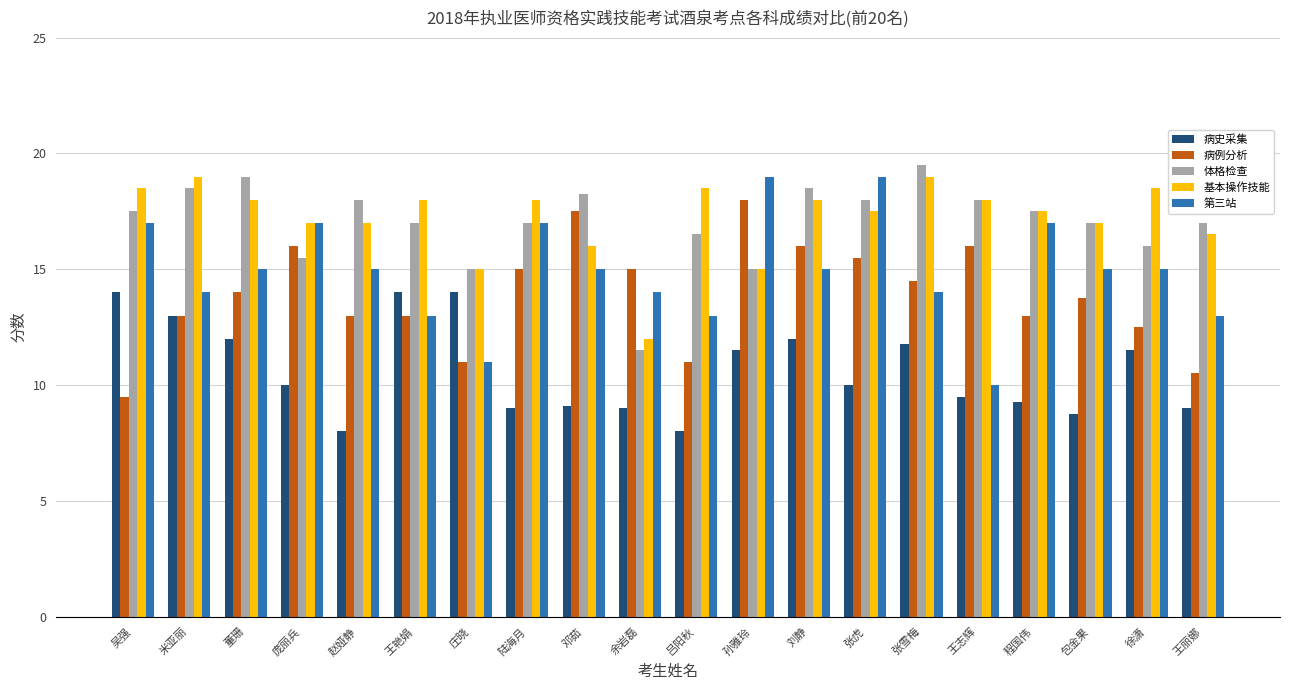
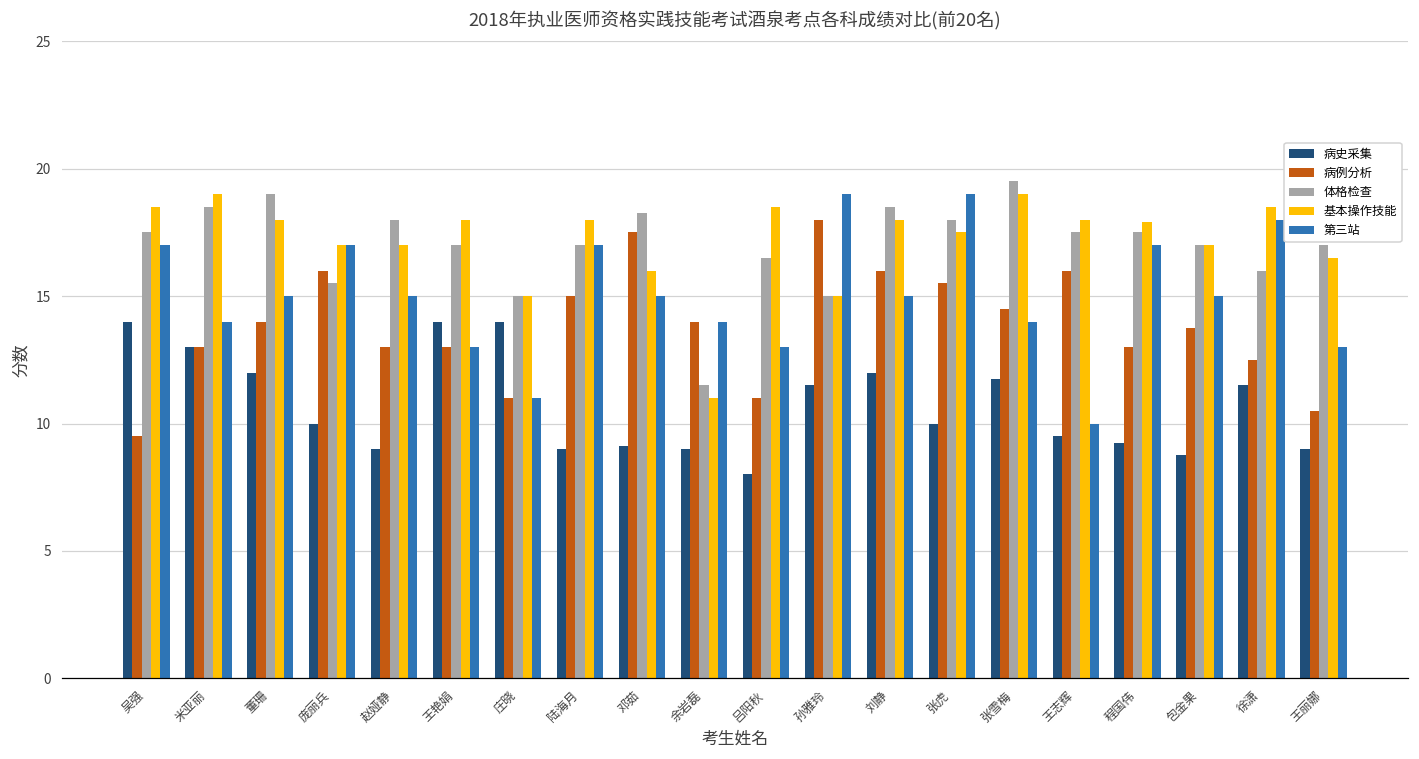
病史采集, 赵娅静: 8 -> 9
病例分析, 余岩磊: 15 -> 14
基本操作技能, 余岩磊: 12 -> 11
体格检查, 王志辉: 18.0 -> 17.5
基本操作技能, 程国伟: 17.5 -> 17.9
第三站, 徐潇: 15 -> 18
